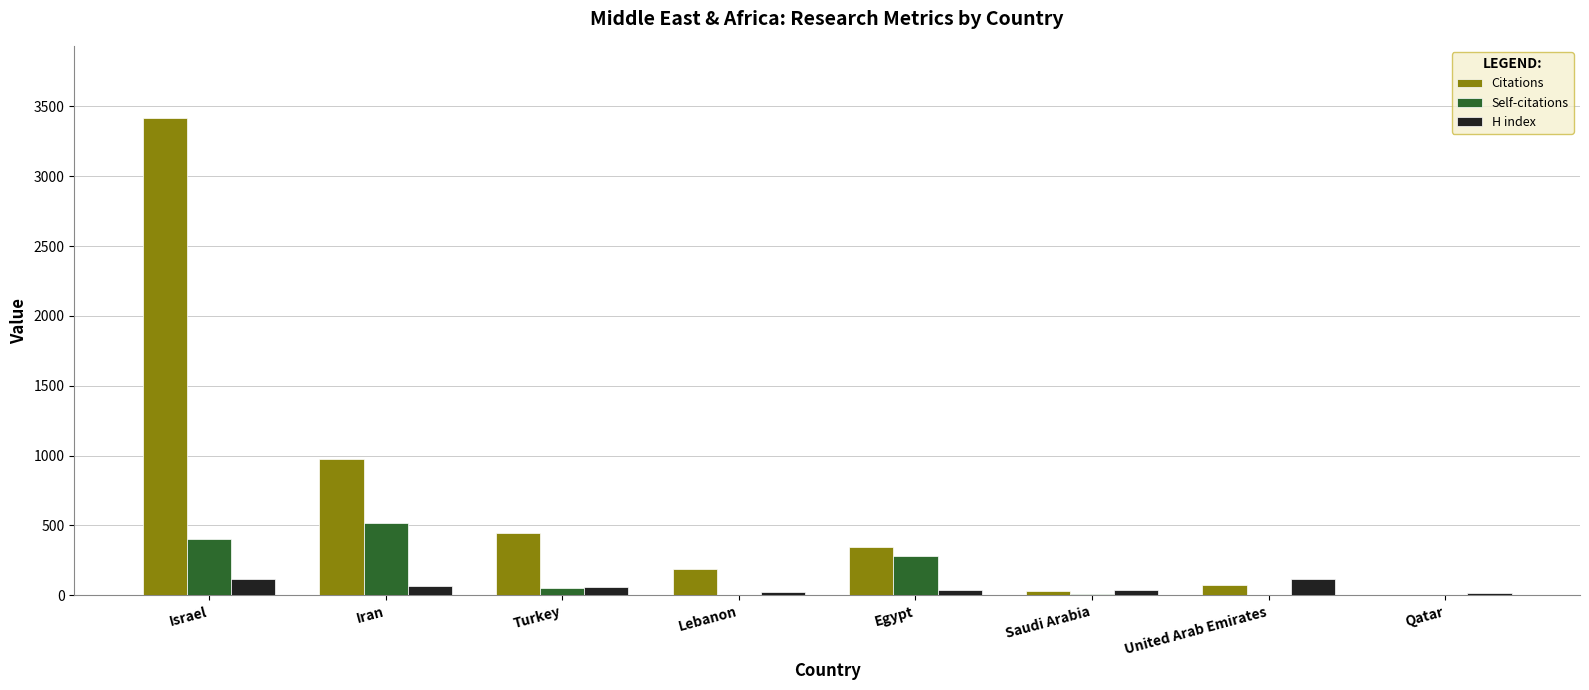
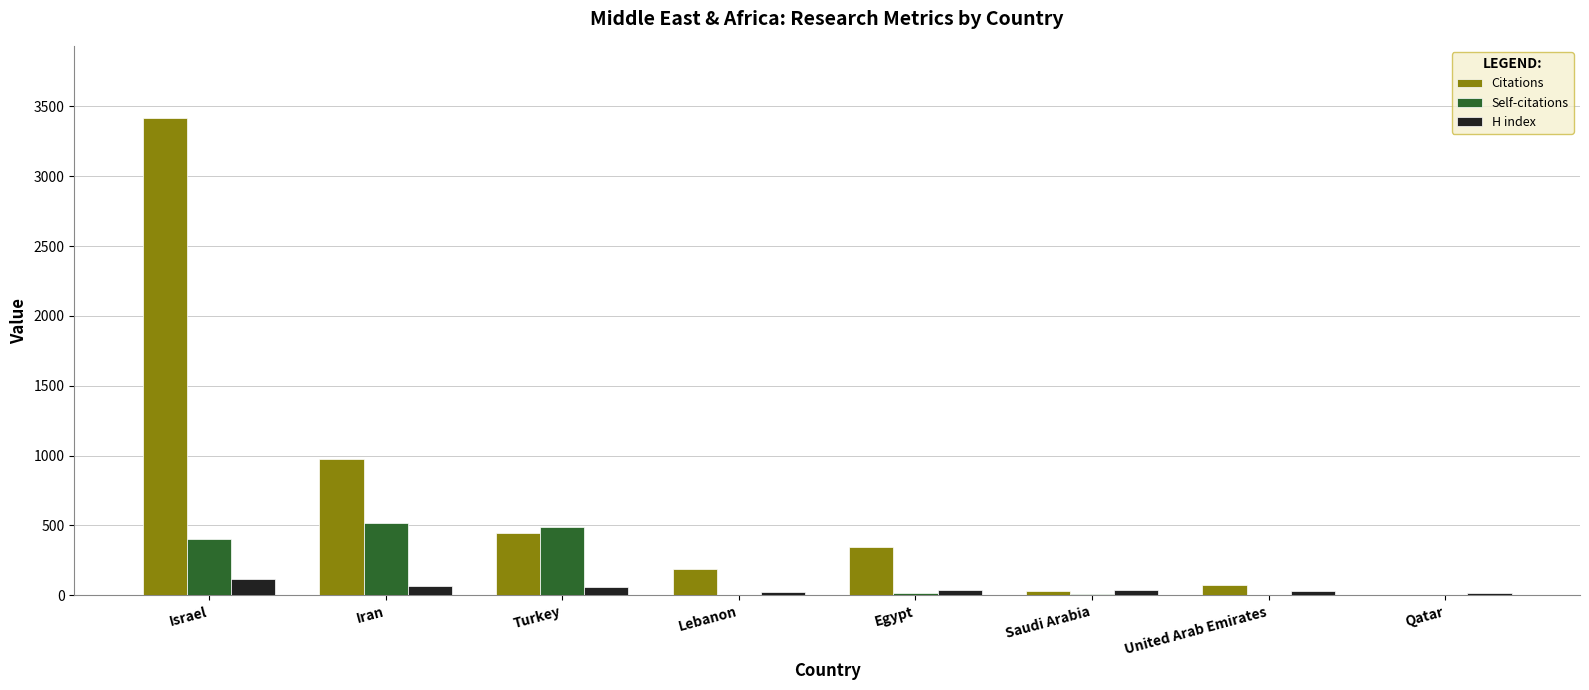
Self-citations, Turkey: 50 -> 490
Self-citations, Egypt: 280 -> 20
H index, United Arab Emirates: 120 -> 30
